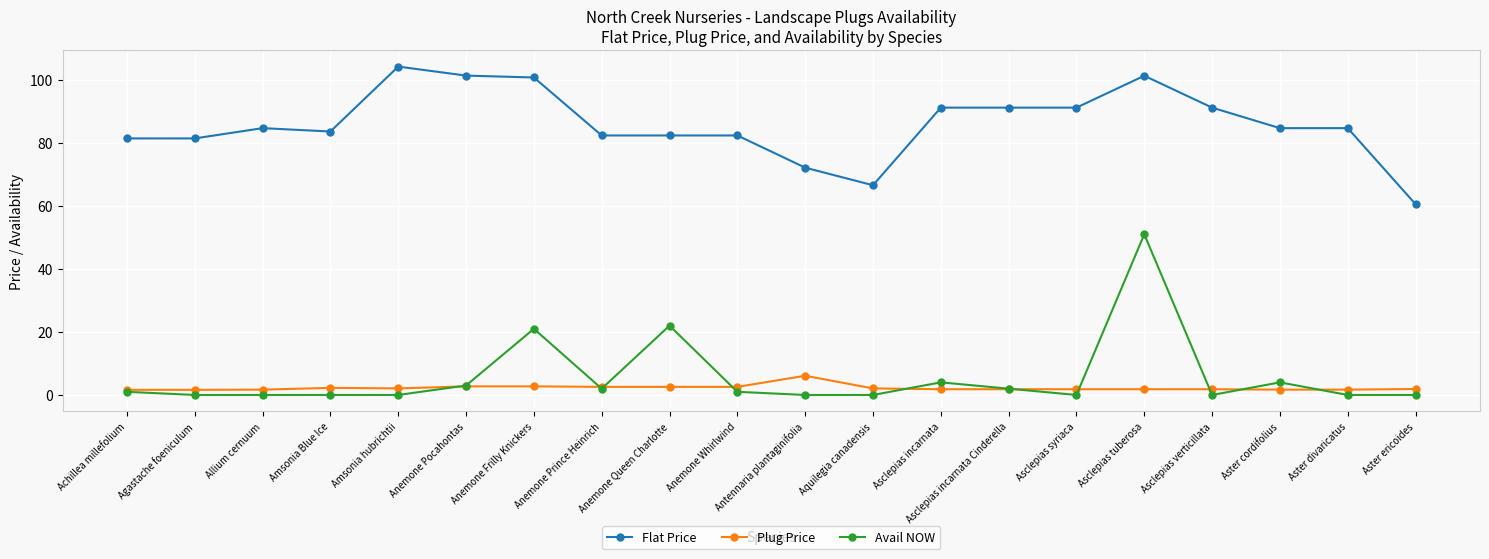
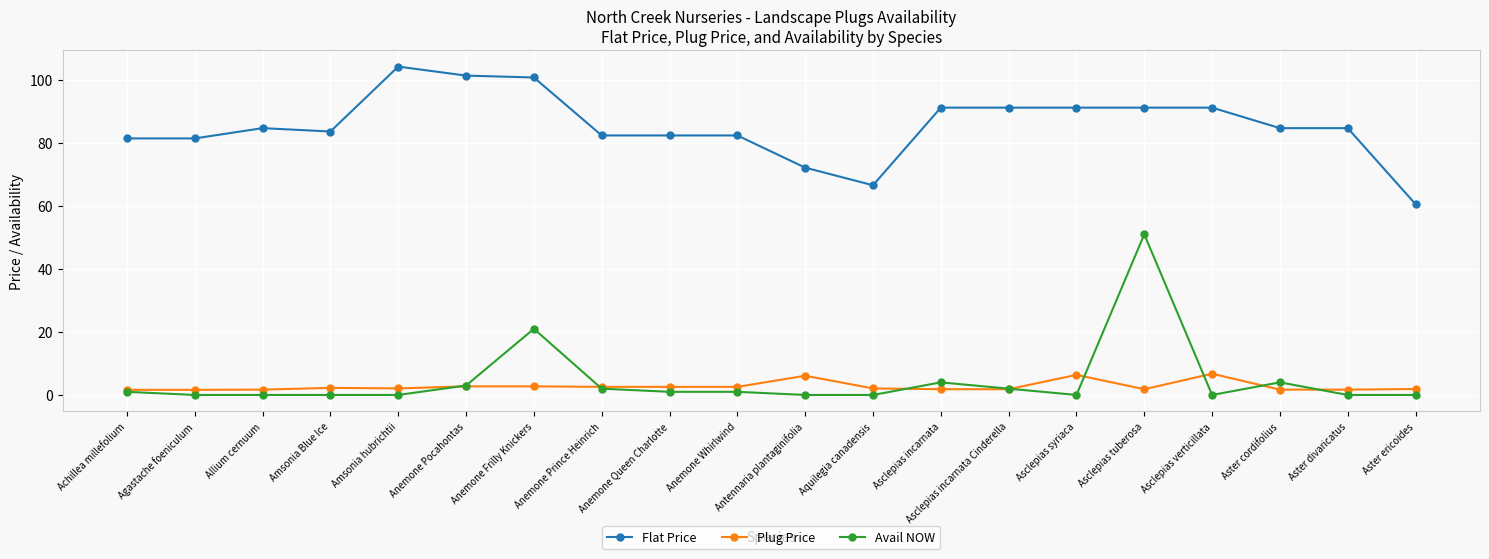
Avail NOW, Anemone Queen Charlotte: 22 -> 1
Plug Price, Asclepias syriaca: 2 -> 6
Flat Price, Asclepias tuberosa: 101 -> 91
Plug Price, Asclepias verticillata: 2 -> 7
